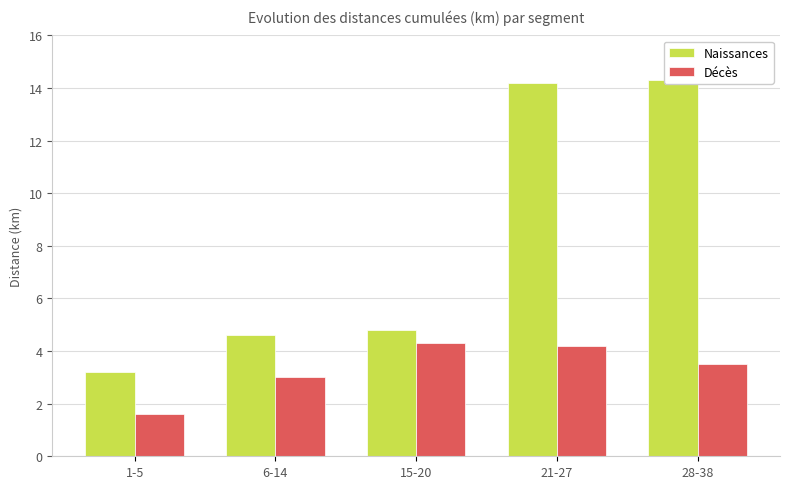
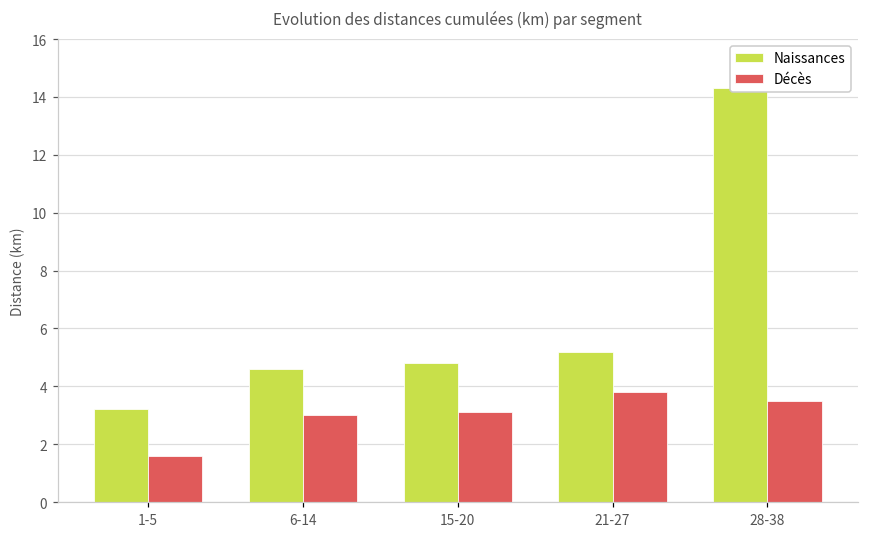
Décès, 15-20: 4.3 -> 3.1
Naissances, 21-27: 14.2 -> 5.2
Décès, 21-27: 4.2 -> 3.8
